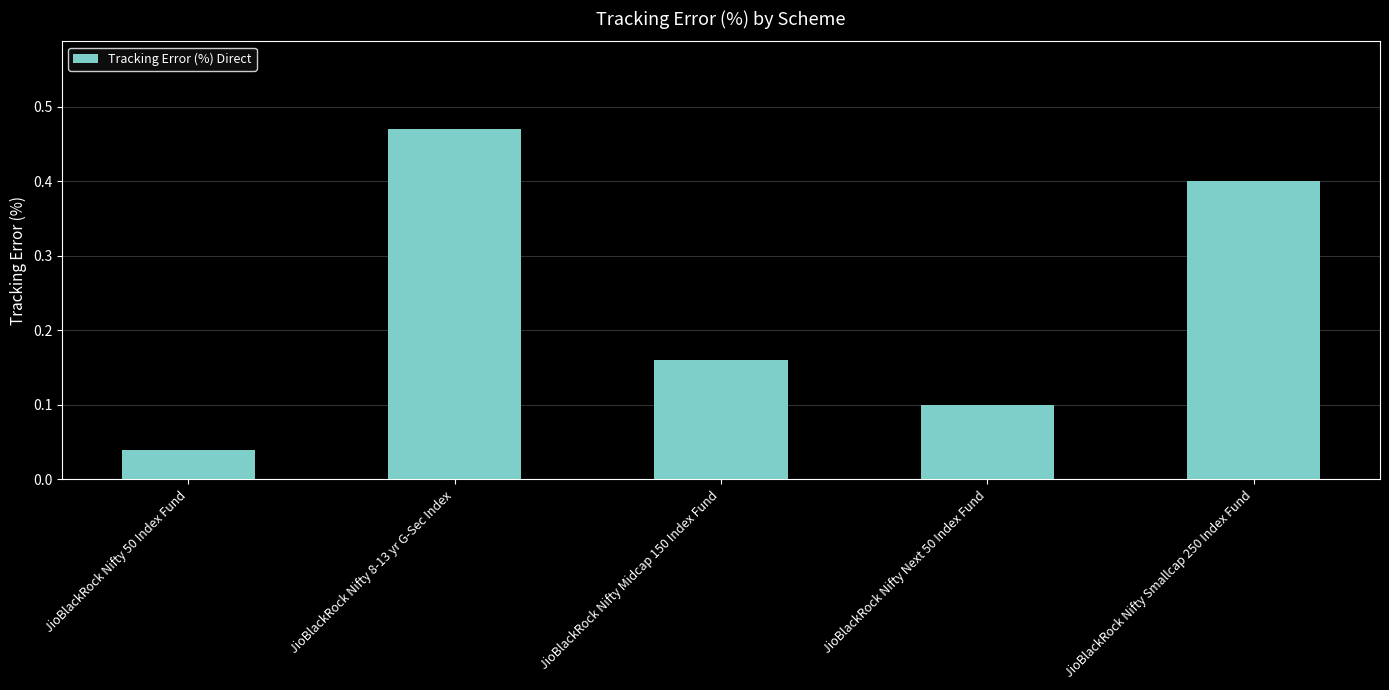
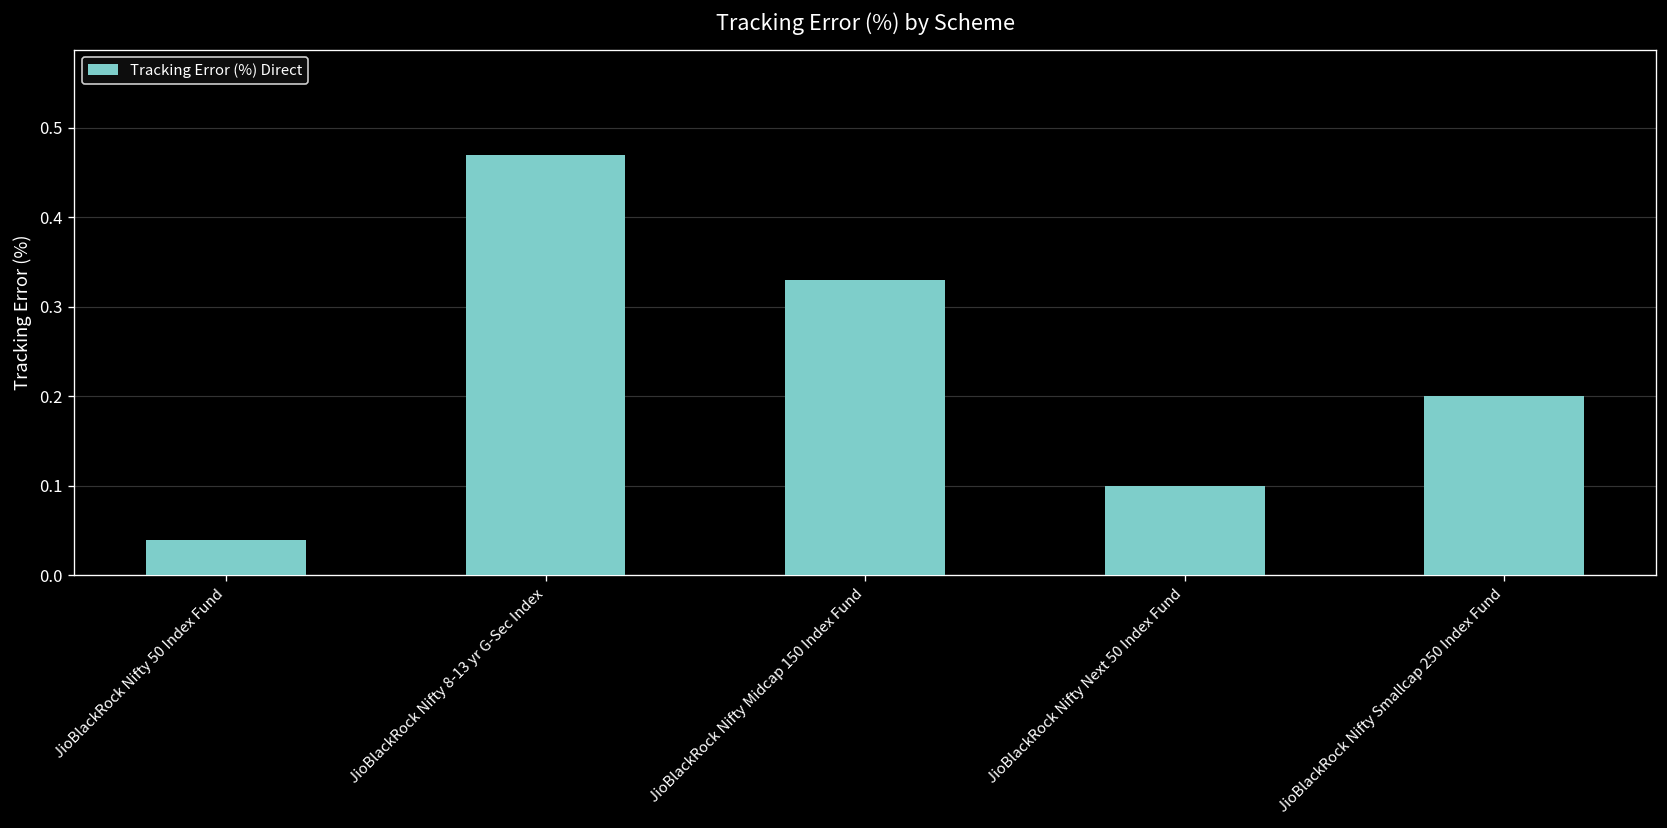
JioBlackRock Nifty Midcap 150 Index Fund: 0.16 -> 0.33
JioBlackRock Nifty Smallcap 250 Index Fund: 0.4 -> 0.2
